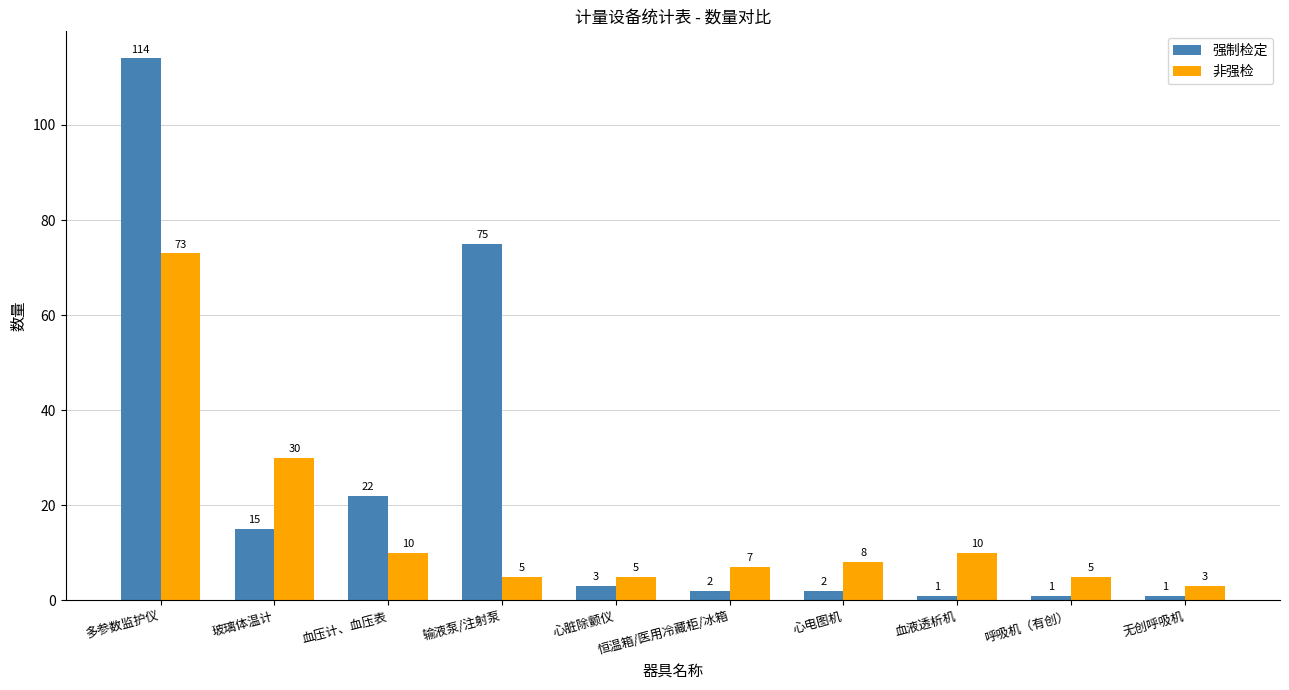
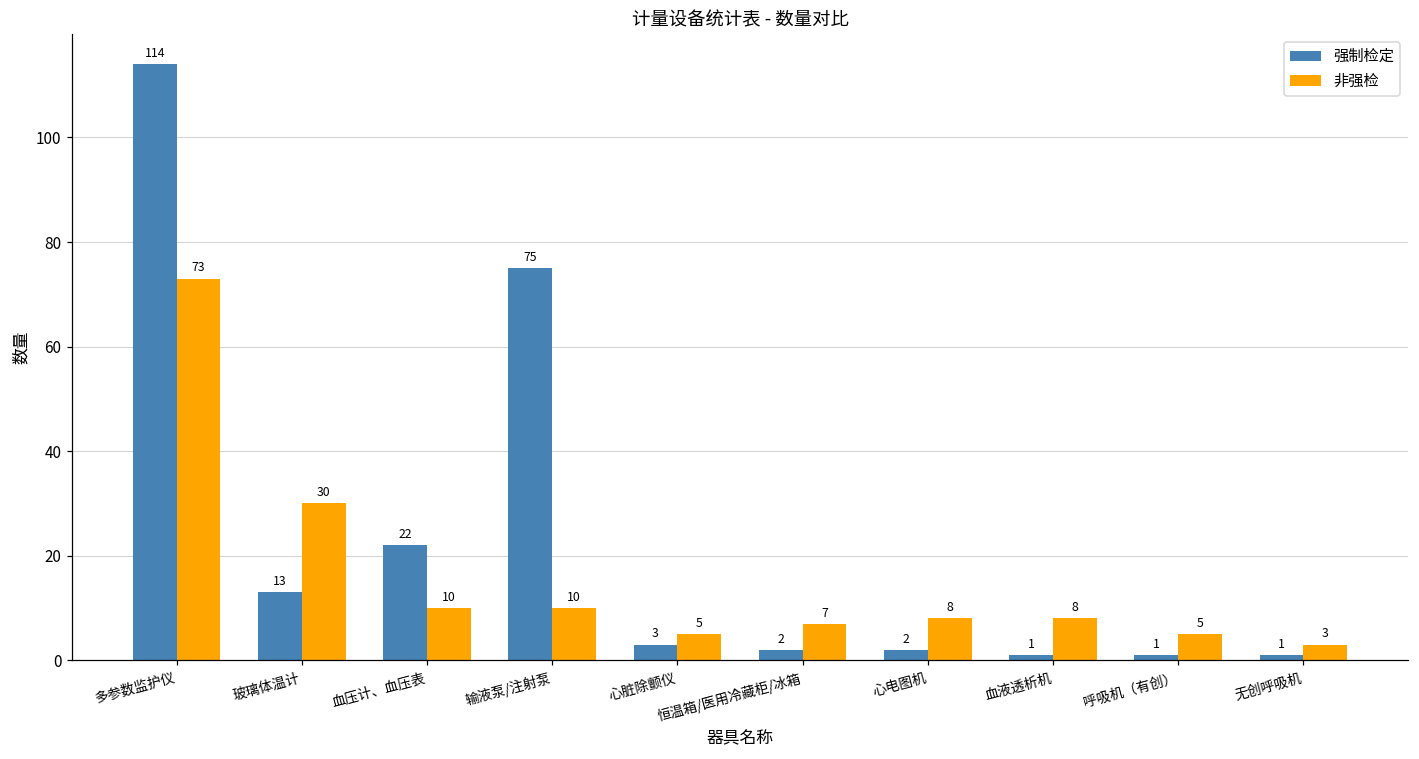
强制检定, 玻璃体温计: 15 -> 13
非强检, 输液泵/注射泵: 5 -> 10
非强检, 血液透析机: 10 -> 8
